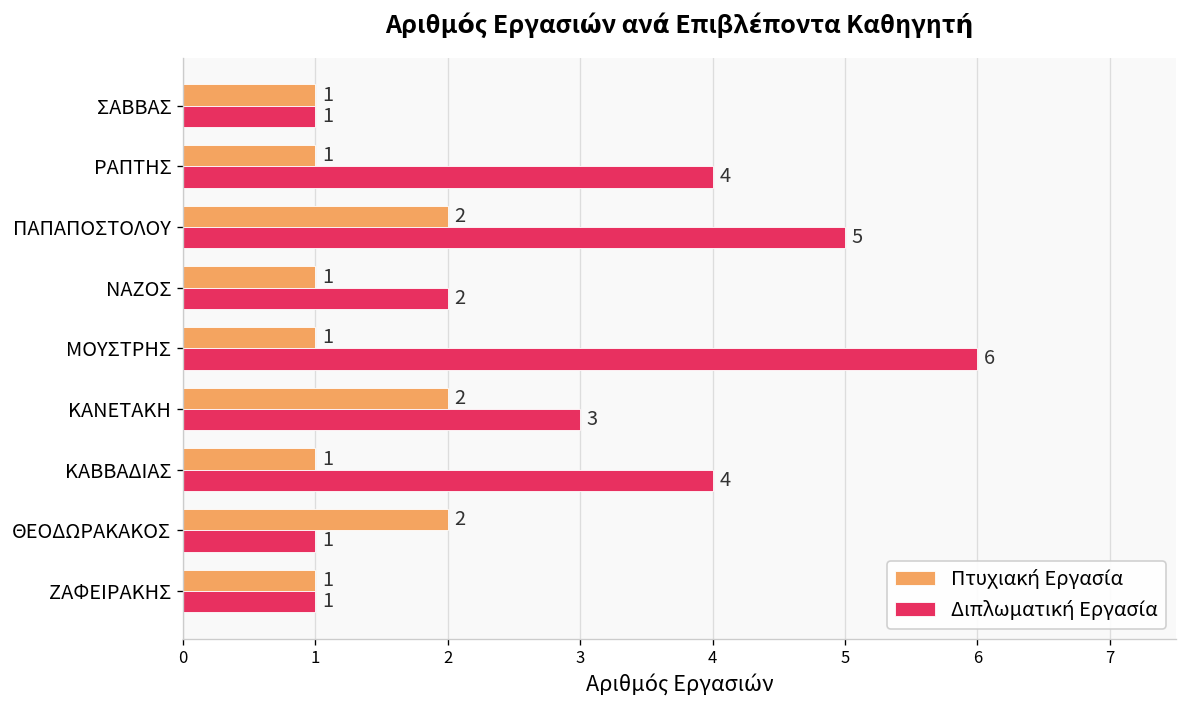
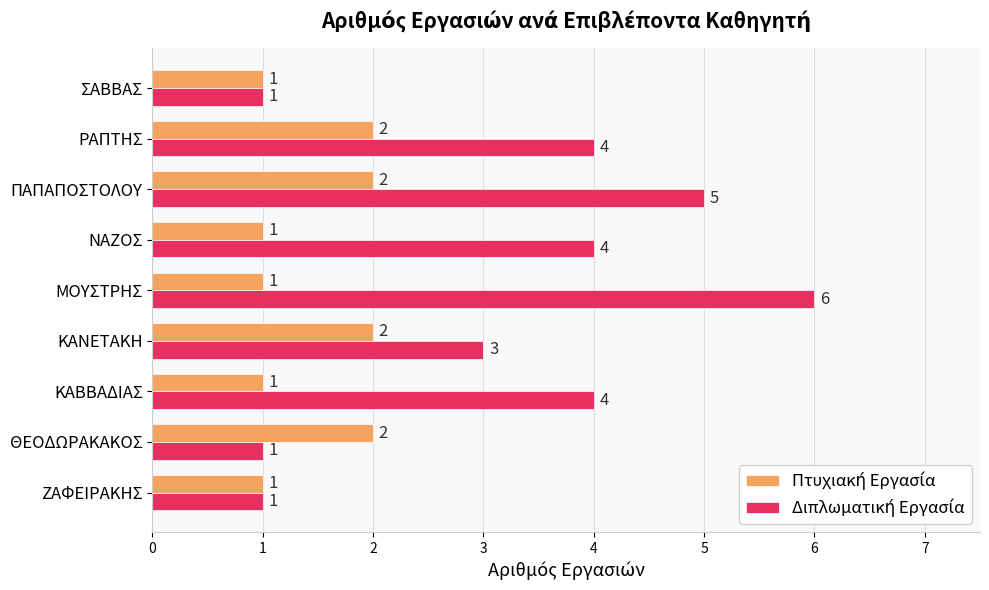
Πτυχιακή Εργασία, ΡΑΠΤΗΣ: 1 -> 2
Διπλωματική Εργασία, ΝΑΖΟΣ: 2 -> 4
